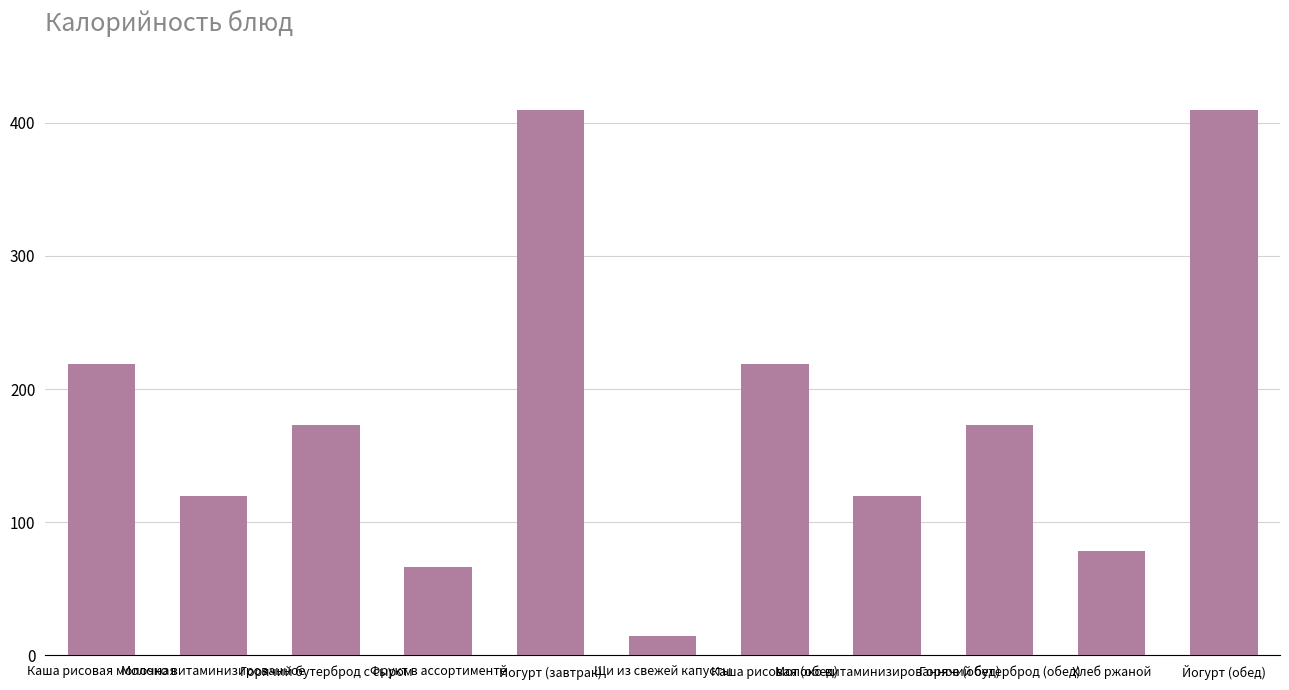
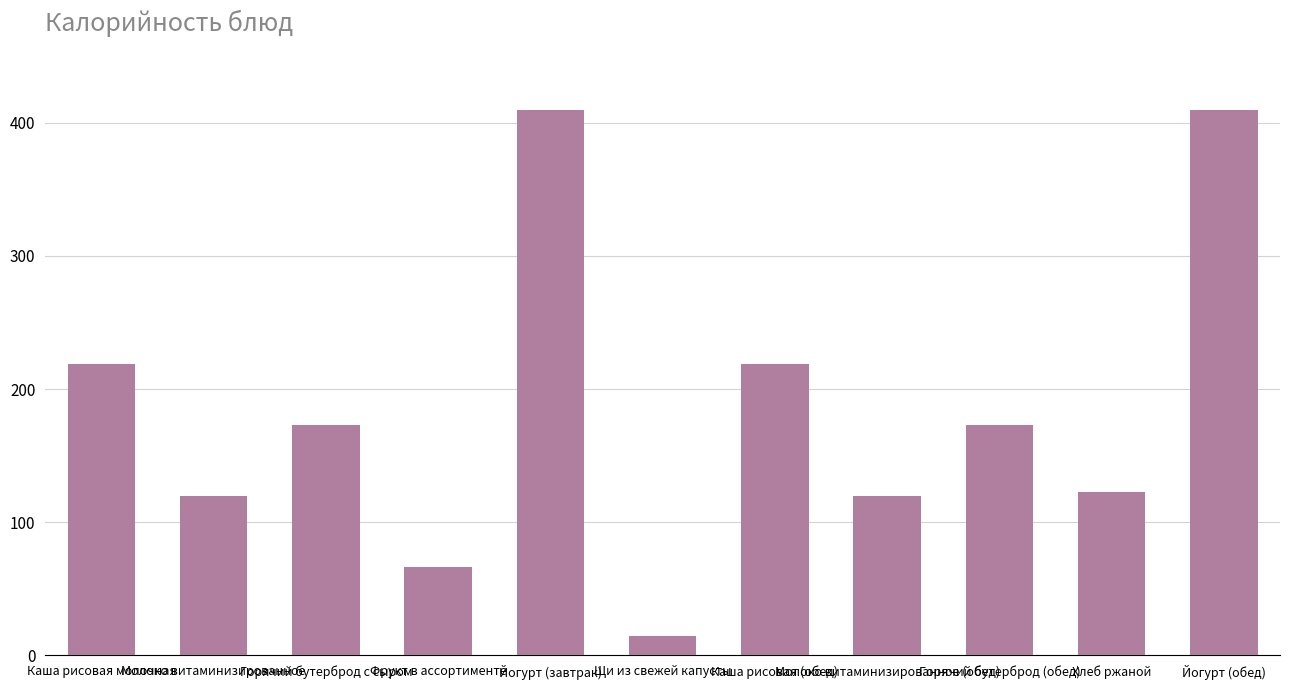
Хлеб ржаной: 78 -> 123
